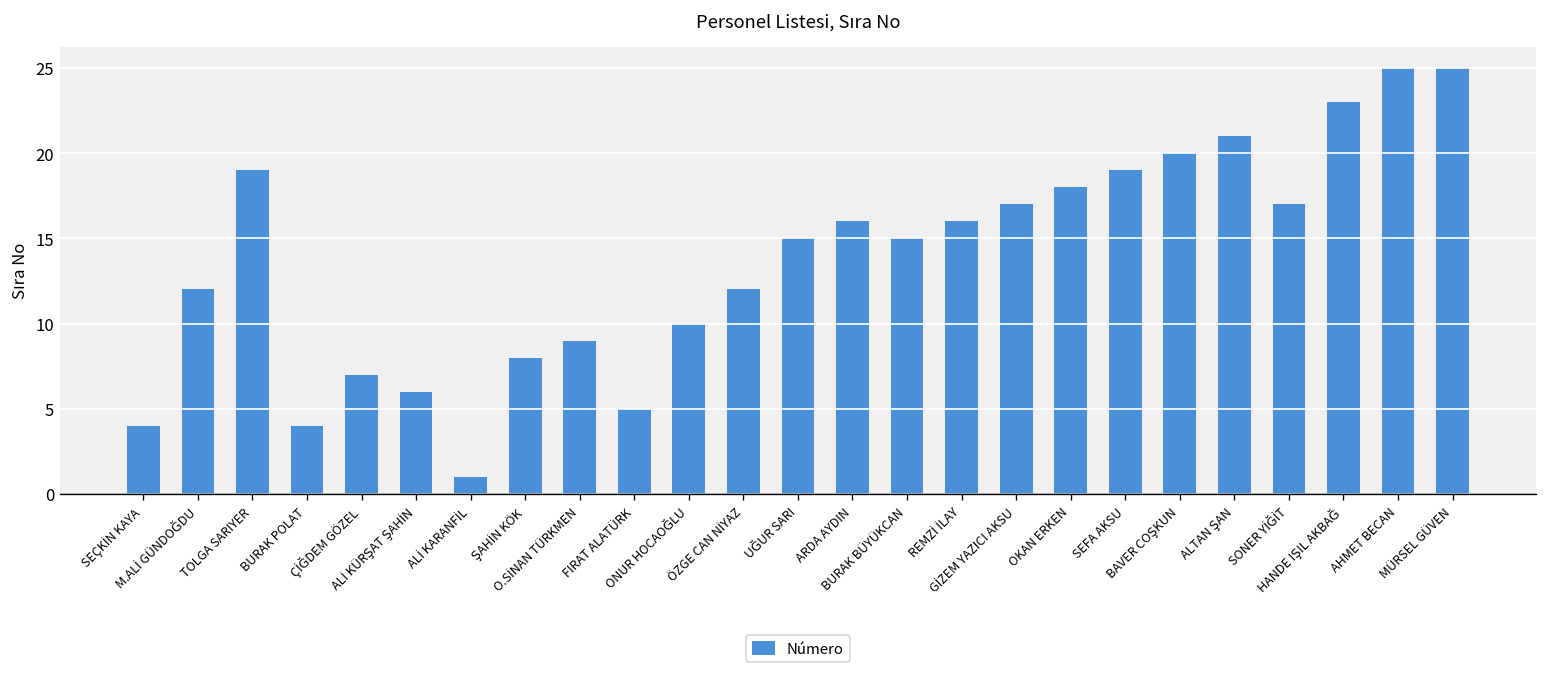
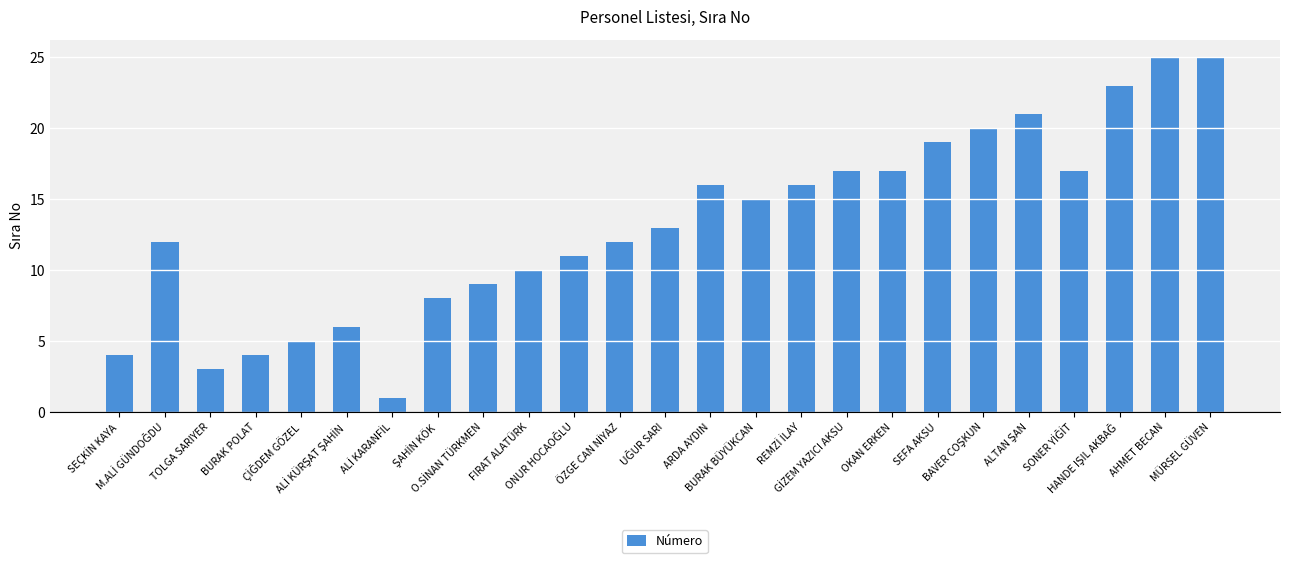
TOLGA SARIYER: 19 -> 3
ÇİĞDEM GÖZEL: 7 -> 5
FIRAT ALATÜRK: 5 -> 10
ONUR HOCAOĞLU: 10 -> 11
UĞUR SARI: 15 -> 13
OKAN ERKEN: 18 -> 17
